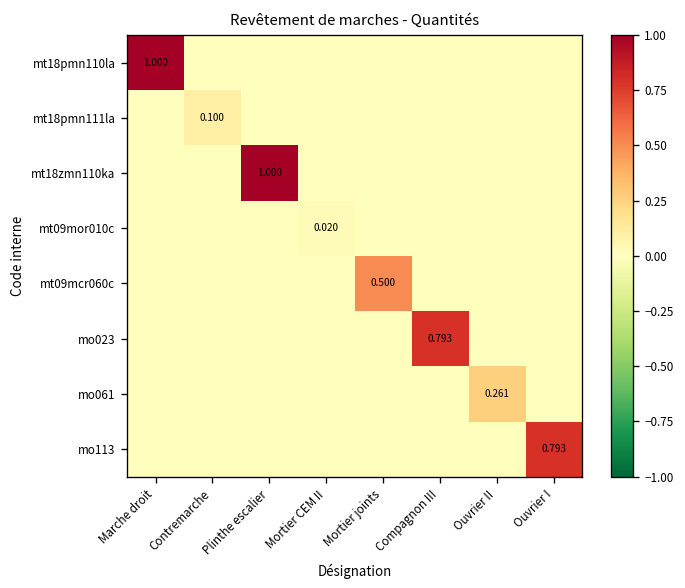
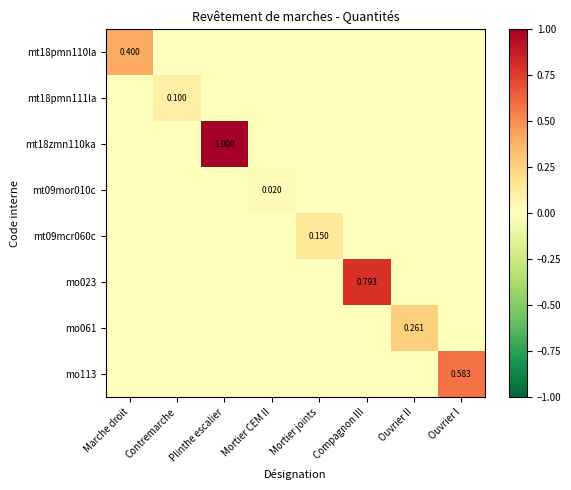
mt18pmn110la, Marche droit: 1.000 -> 0.400
mt09mcr060c, Mortier joints: 0.500 -> 0.150
mo113, Ouvrier I: 0.793 -> 0.583
